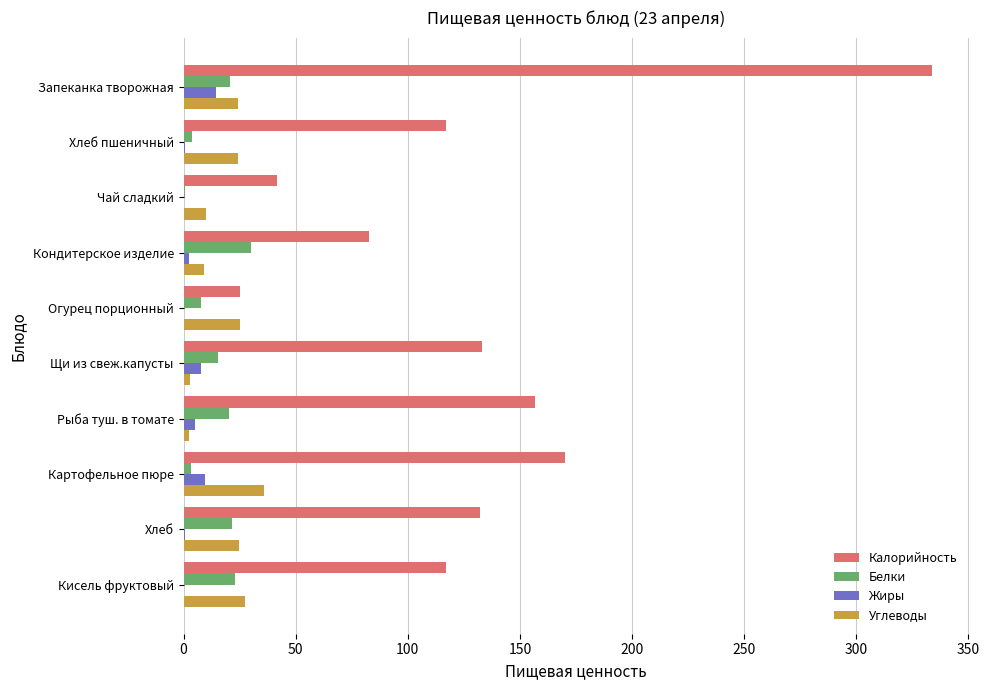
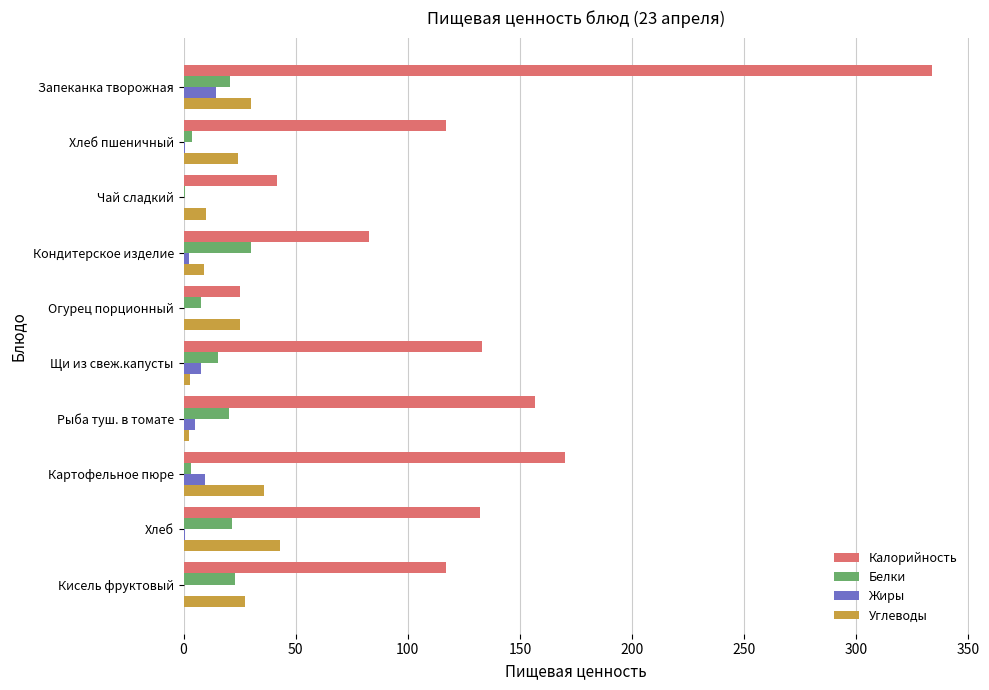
Углеводы, Запеканка творожная: 24 -> 30
Углеводы, Хлеб: 25 -> 43
